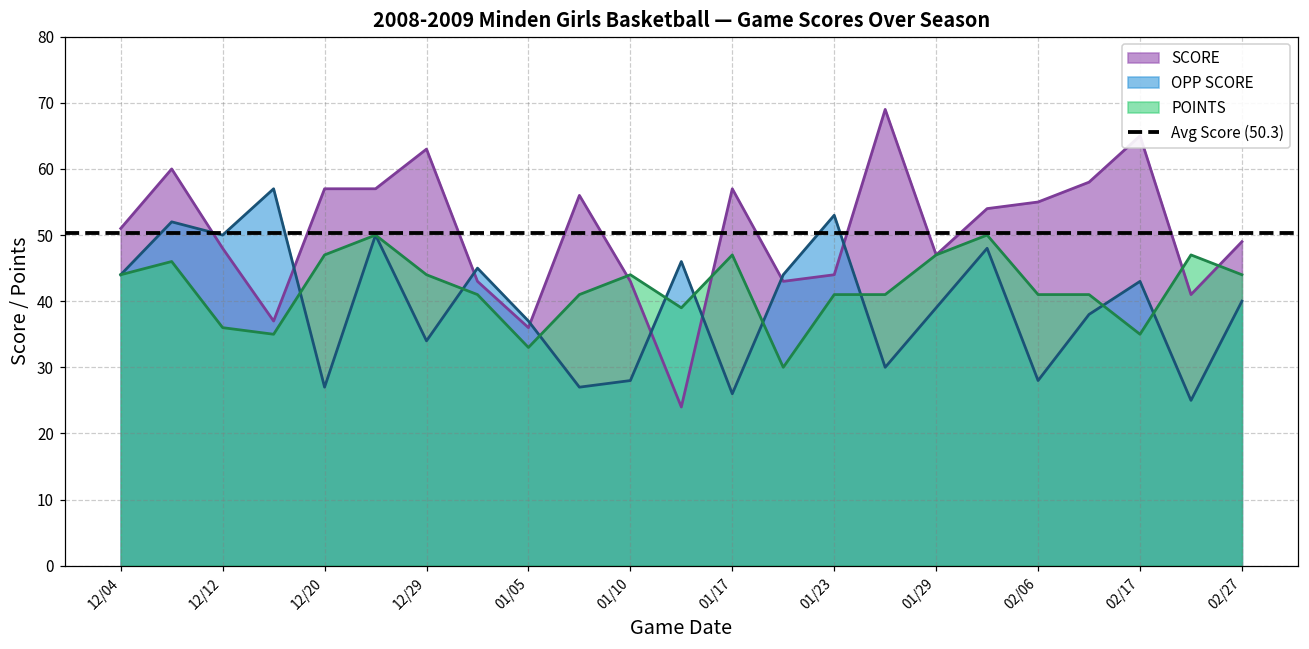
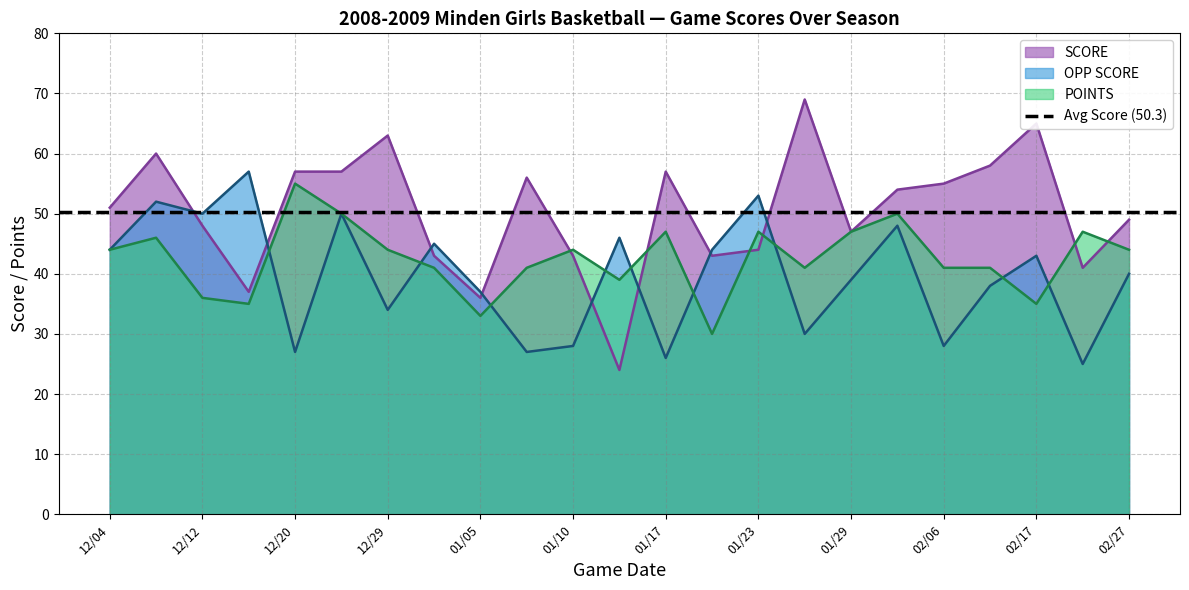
POINTS, 12/20: 47 -> 55
POINTS, 01/23: 41 -> 47
